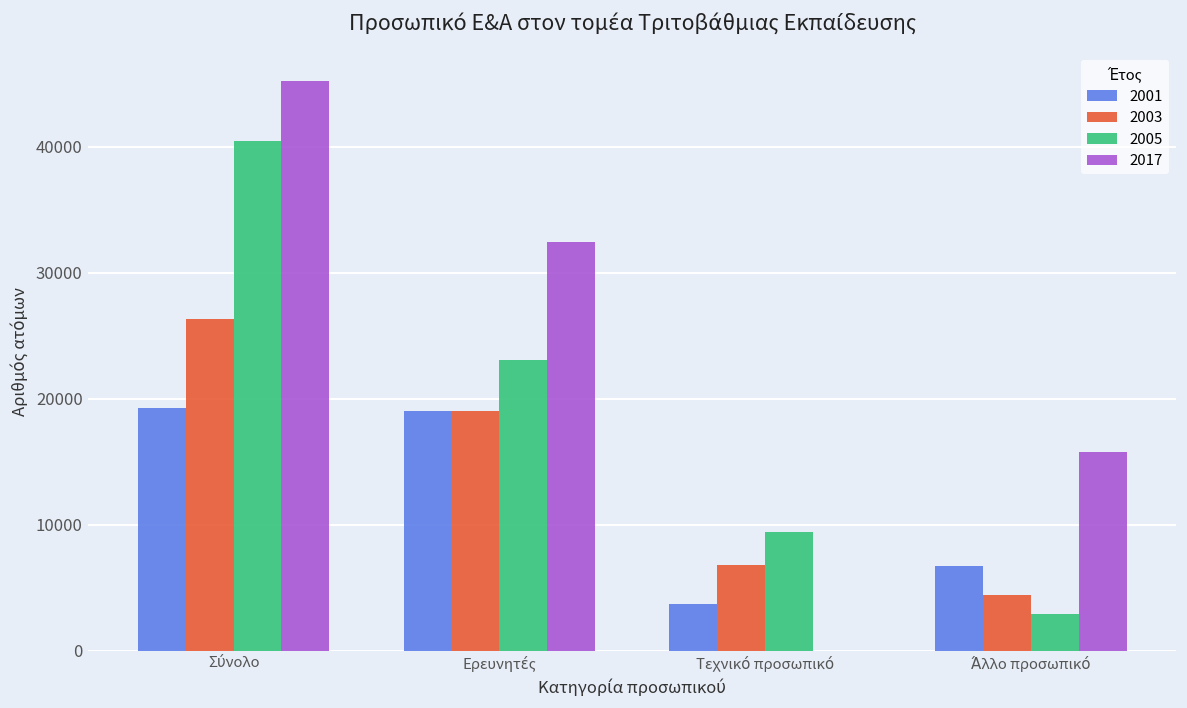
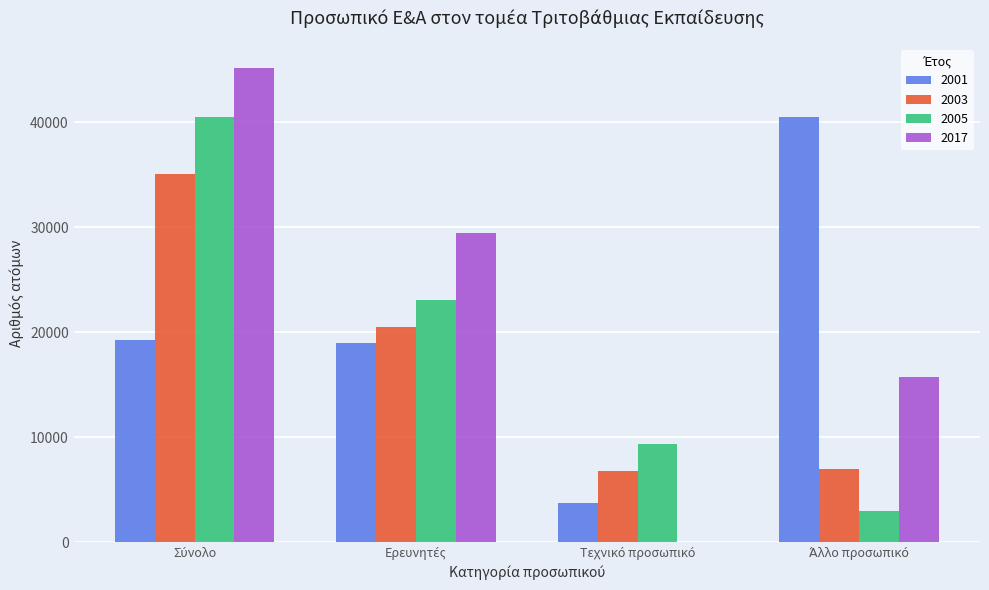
2003, Σύνολο: 26300 -> 35100
2003, Ερευνητές: 19000 -> 20500
2017, Ερευνητές: 32500 -> 29400
2001, Άλλο προσωπικό: 6700 -> 40500
2003, Άλλο προσωπικό: 4400 -> 7000
